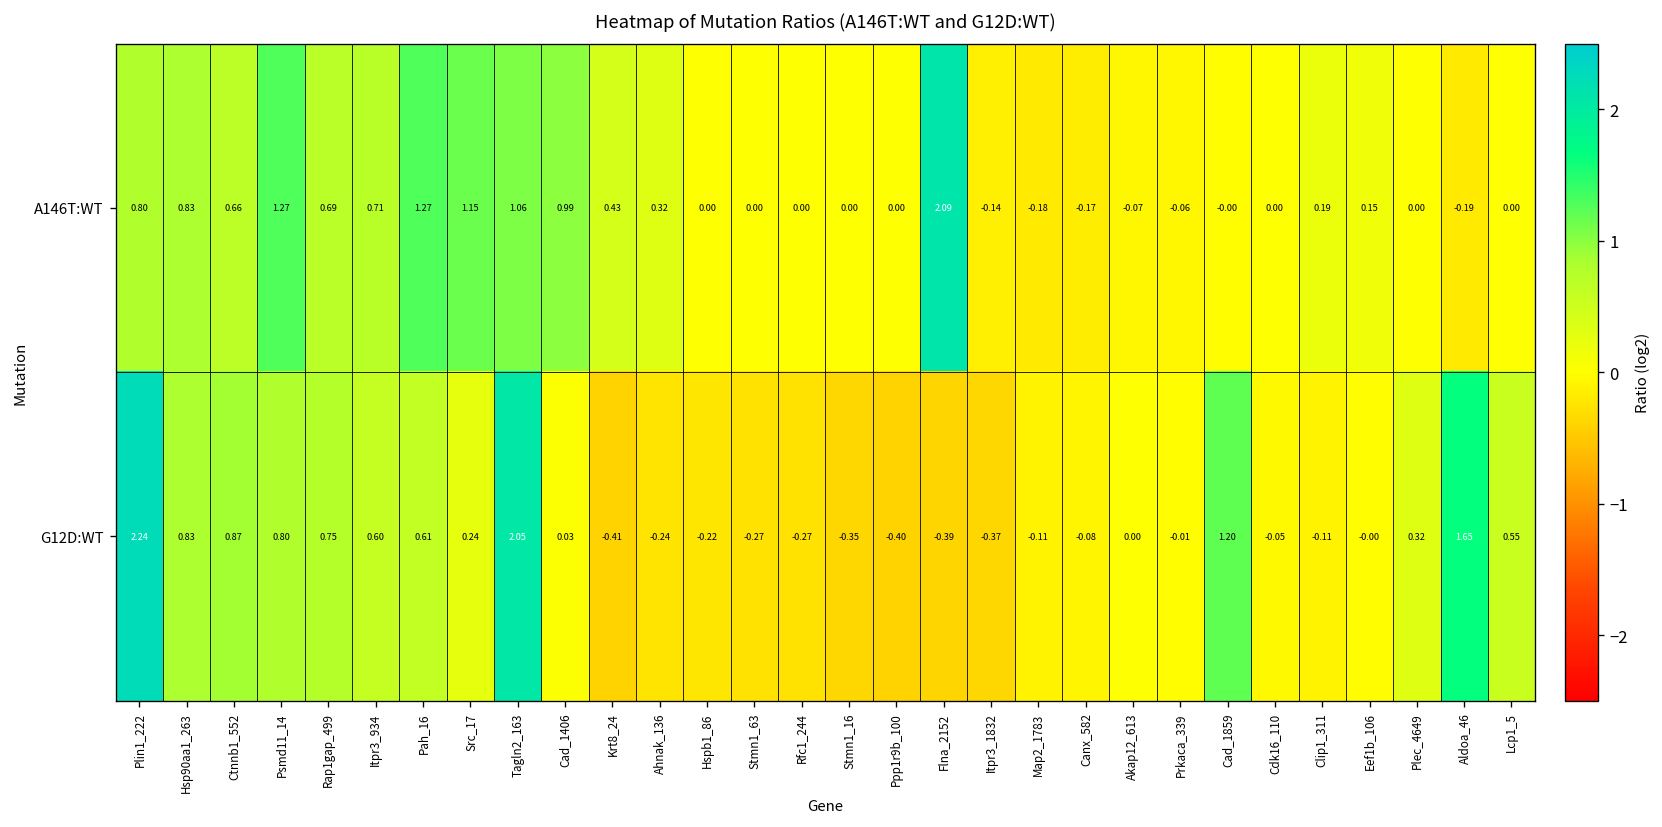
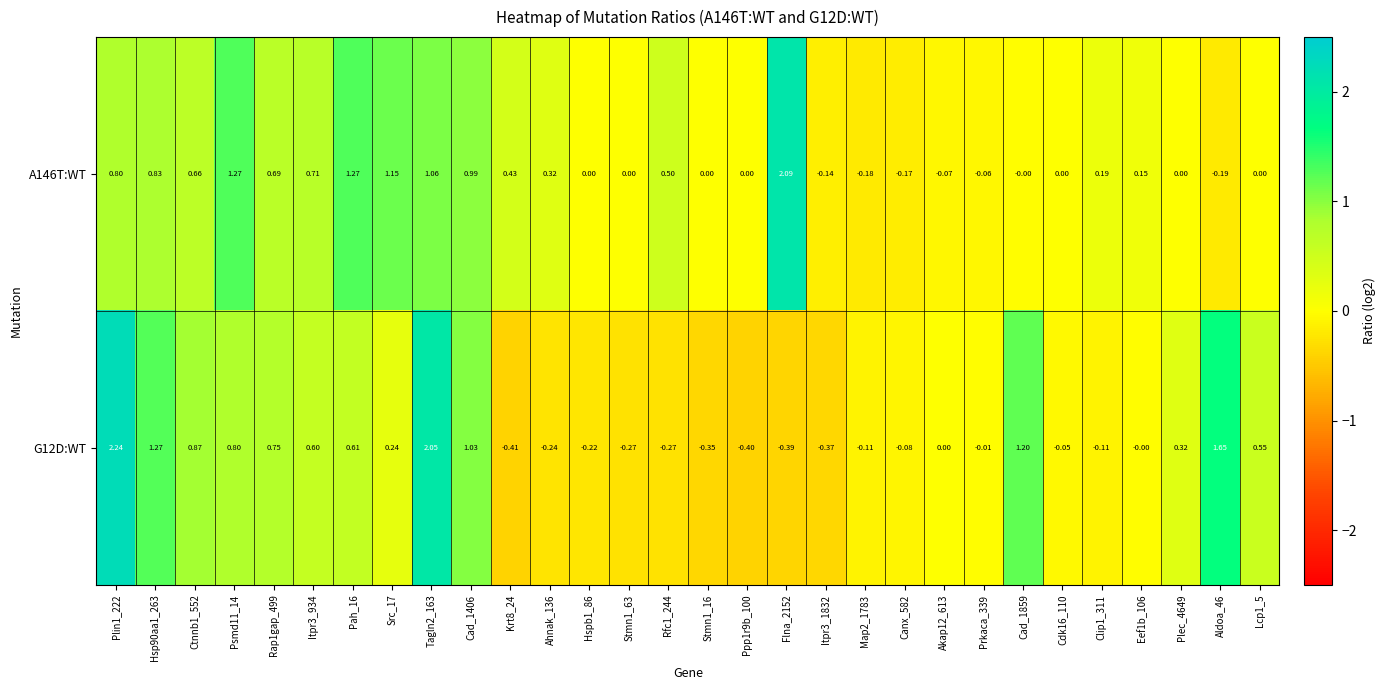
A146T:WT, Rfc1_244: 0.00 -> 0.50
G12D:WT, Hsp90aa1_263: 0.83 -> 1.27
G12D:WT, Cad_1406: 0.03 -> 1.03
